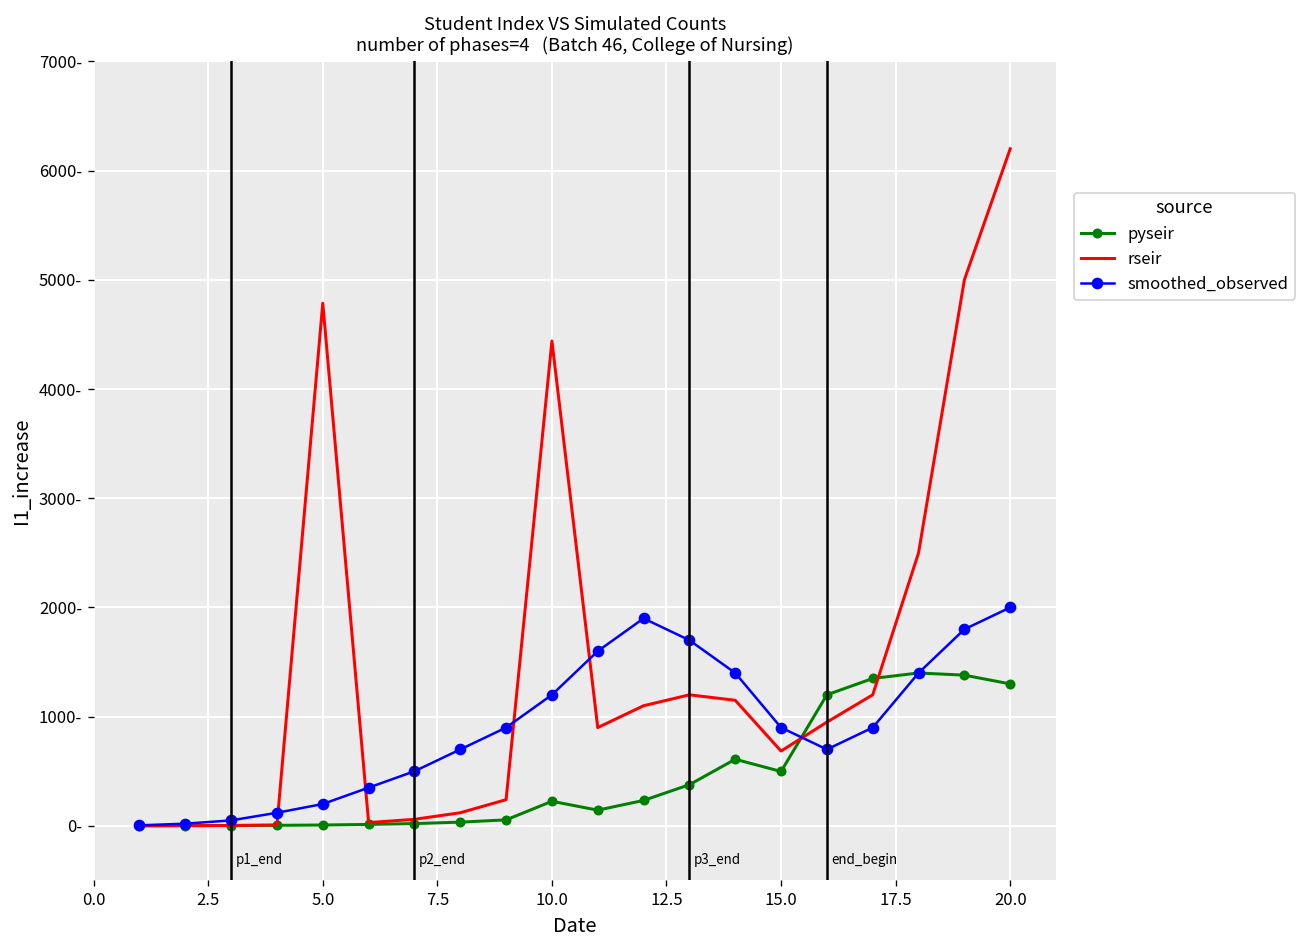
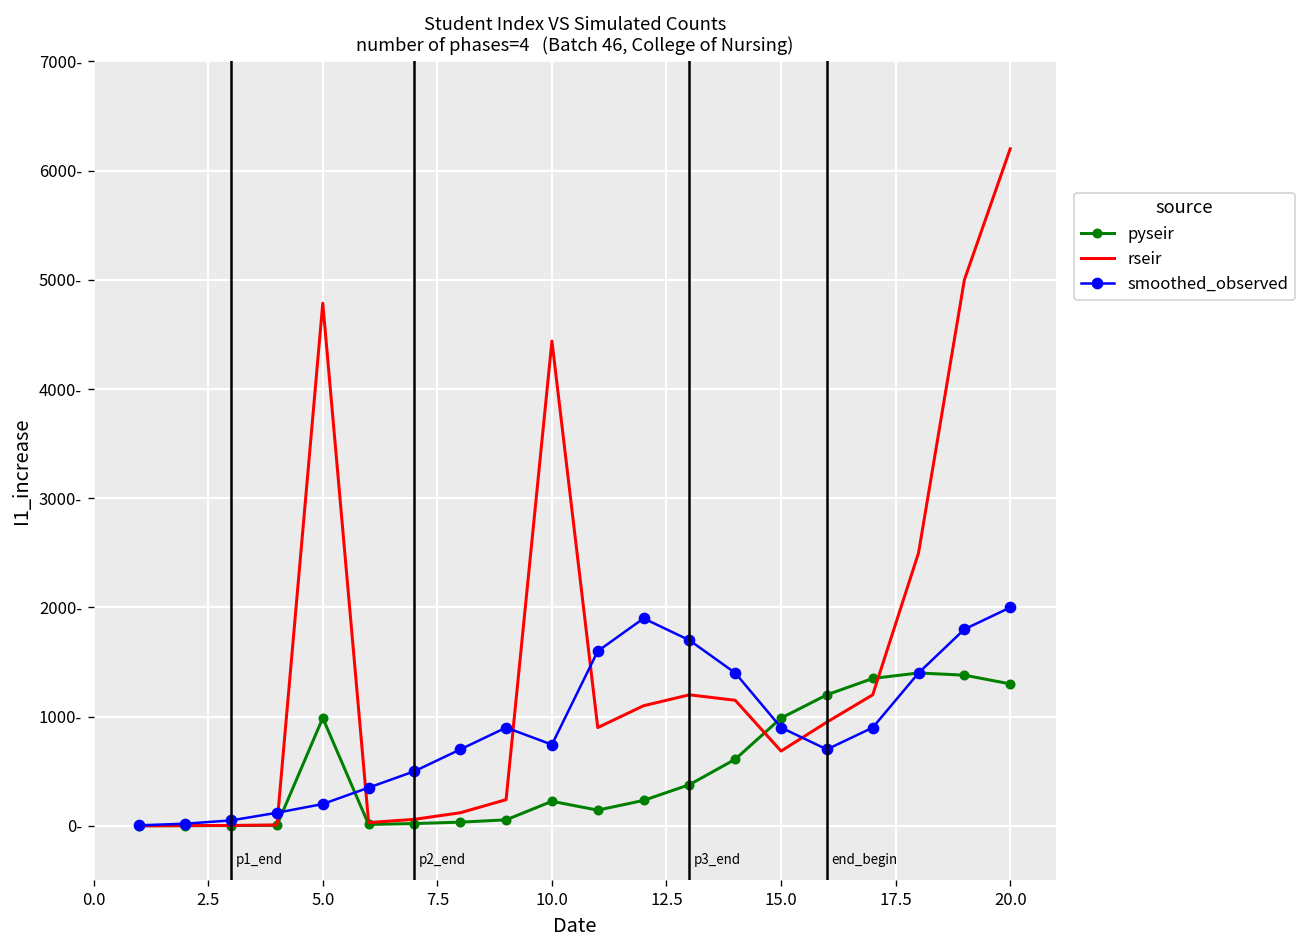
pyseir, 5.0: 0- -> 1000-
smoothed_observed, 10.0: 1200- -> 700-
pyseir, 15.0: 500- -> 1000-
